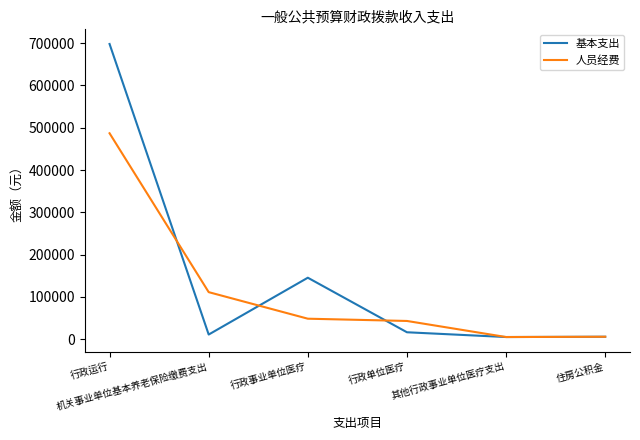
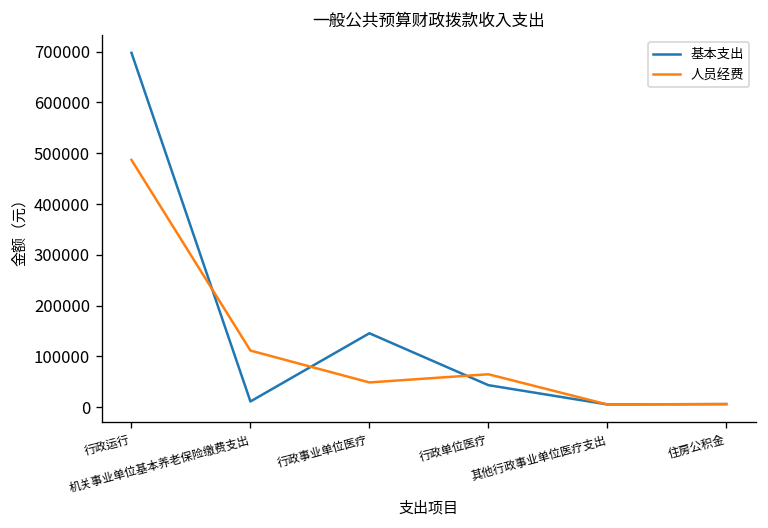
基本支出, 行政单位医疗: 20000 -> 40000
人员经费, 行政单位医疗: 40000 -> 60000
